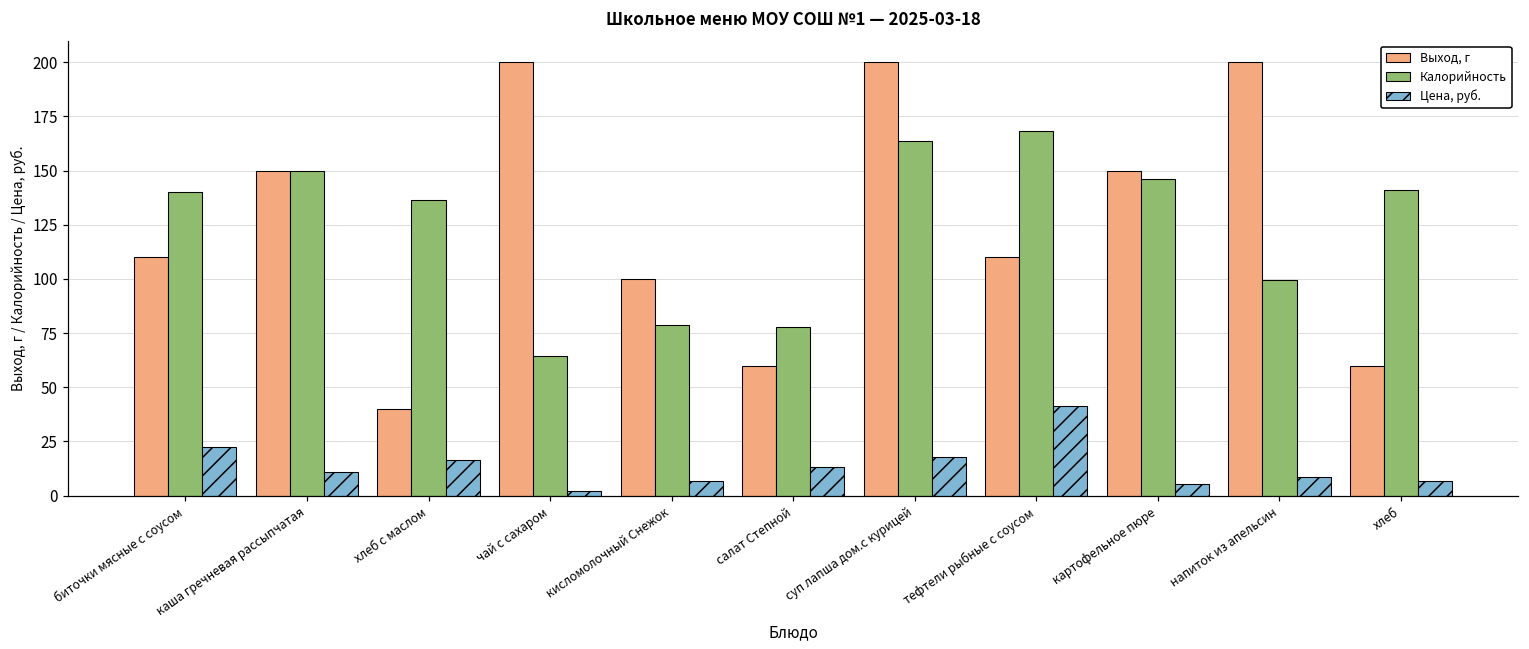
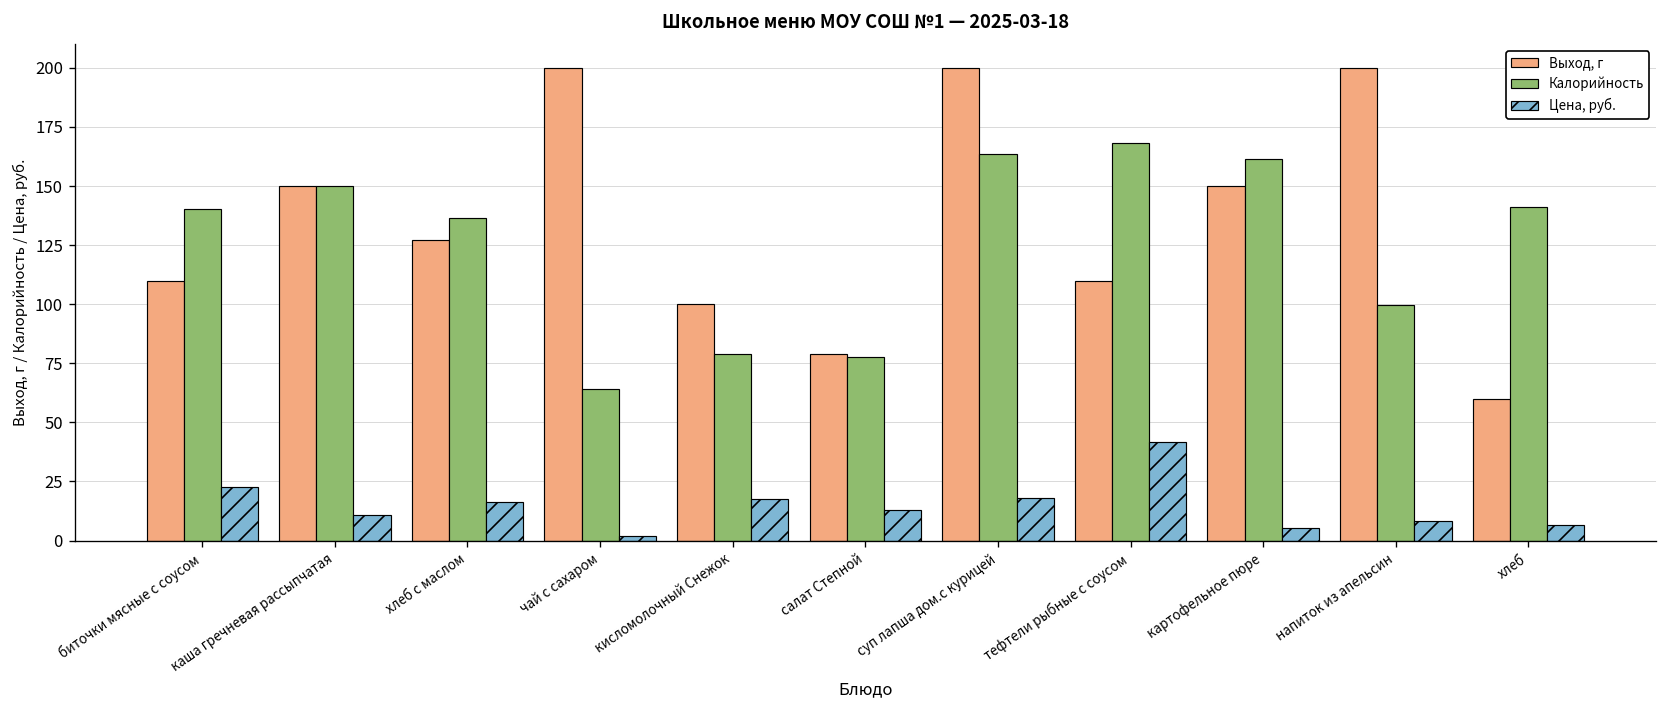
Выход, г, хлеб с маслом: 40 -> 127
Цена, руб., кисломолочный Снежок: 7 -> 17
Выход, г, салат Степной: 60 -> 79
Калорийность, картофельное пюре: 146 -> 161
